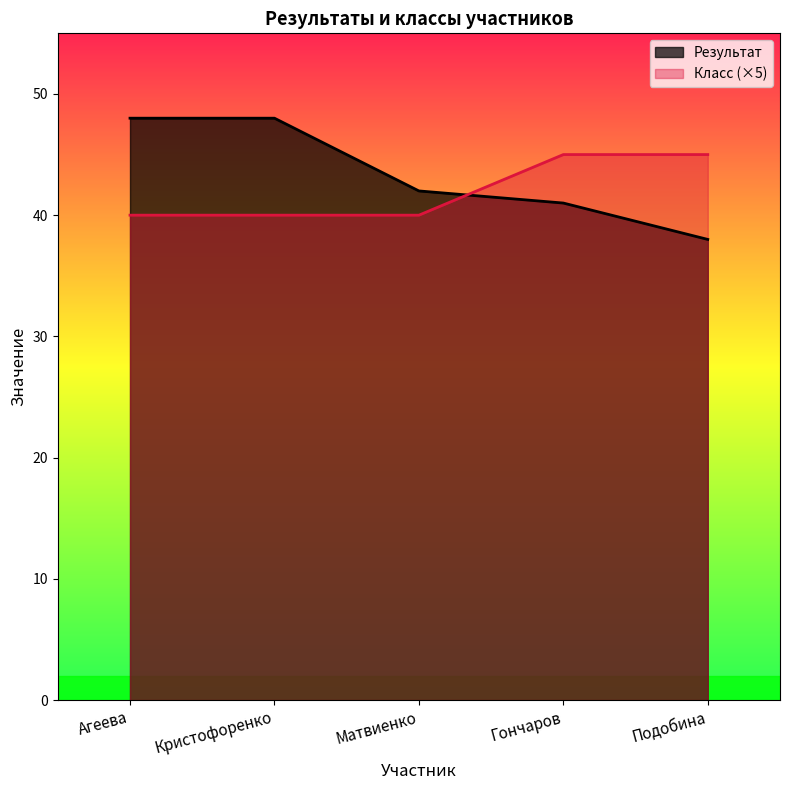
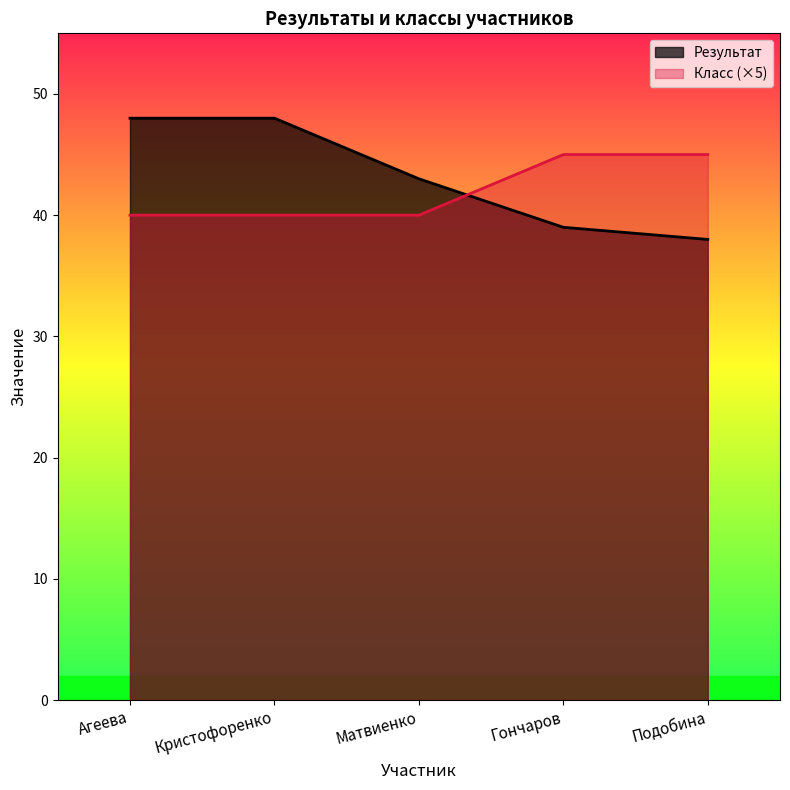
Результат, Матвиенко: 42 -> 43
Результат, Гончаров: 41 -> 39
